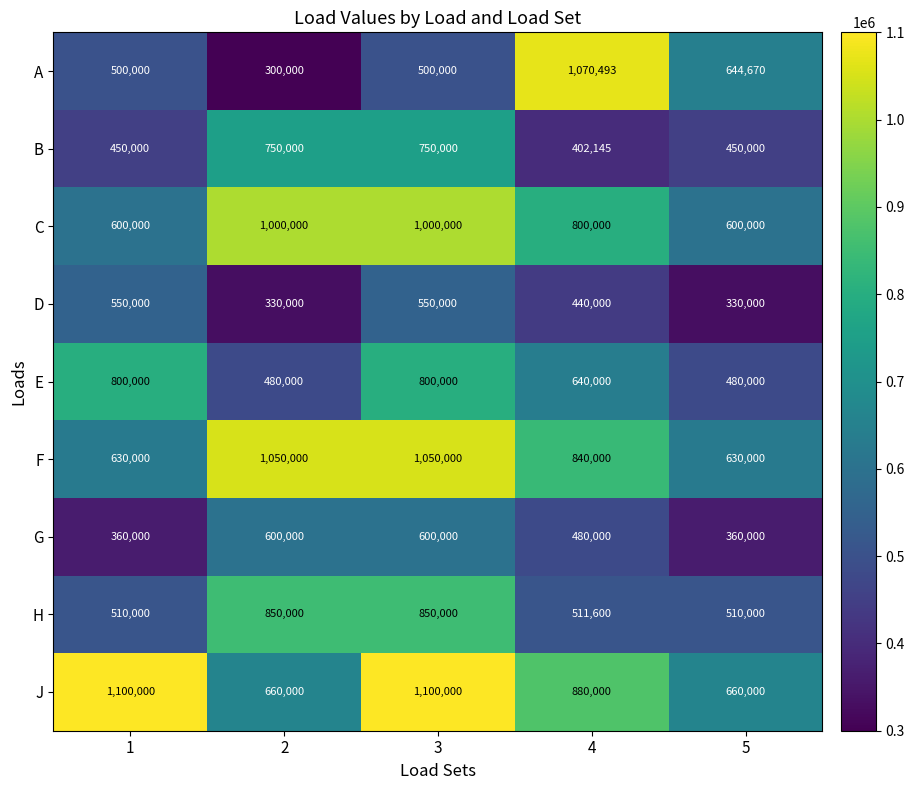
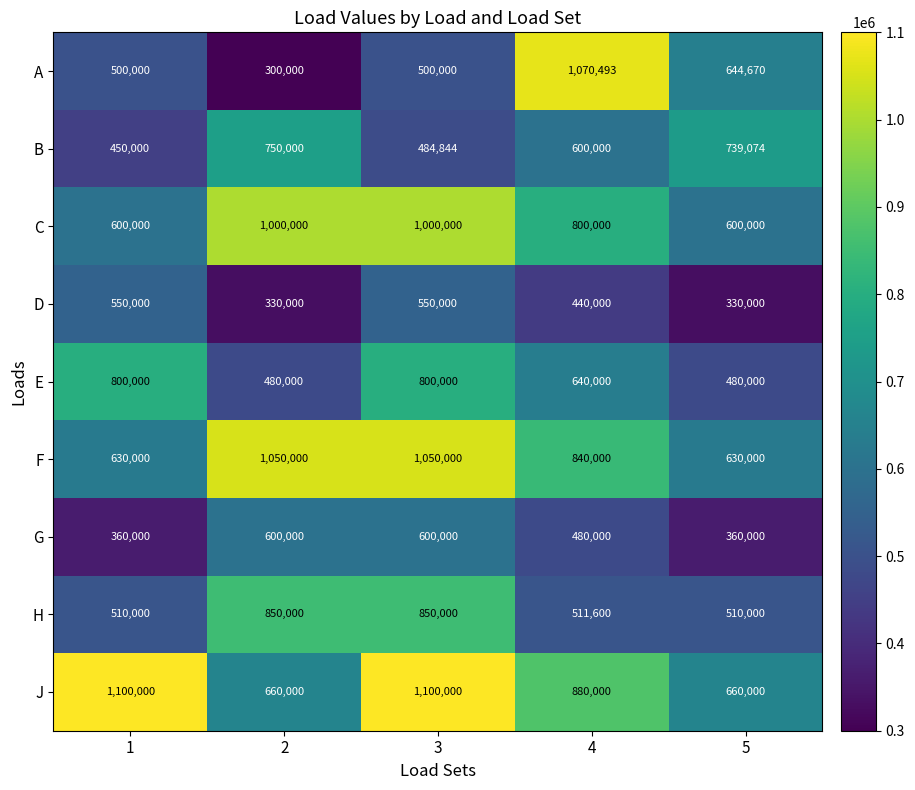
B, 3: 750,000 -> 484,844
B, 4: 402,145 -> 600,000
B, 5: 450,000 -> 739,074
